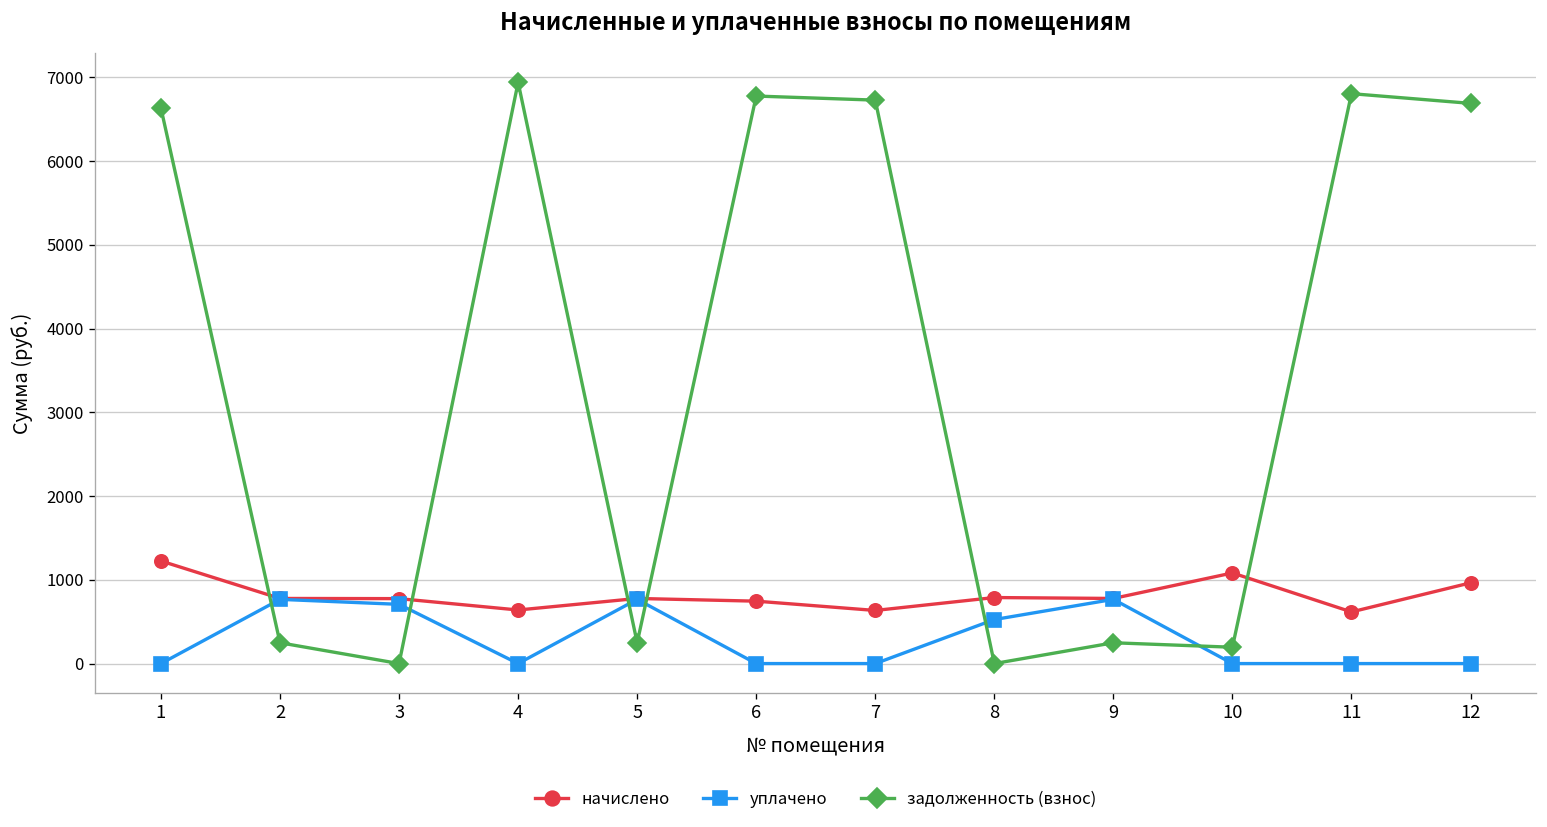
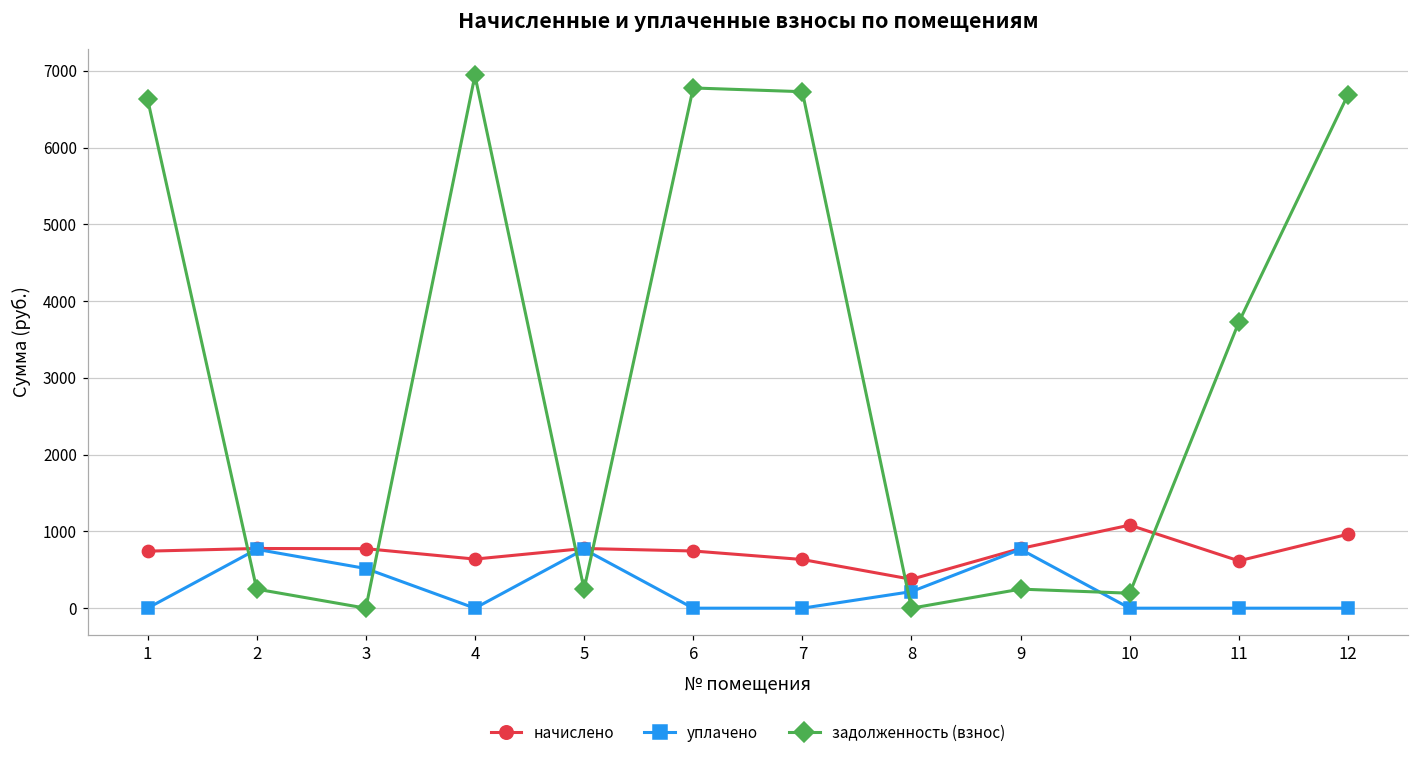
начислено, 1: 1200 -> 700
уплачено, 3: 700 -> 500
начислено, 8: 800 -> 400
уплачено, 8: 500 -> 200
задолженность (взнос), 11: 6800 -> 3700
